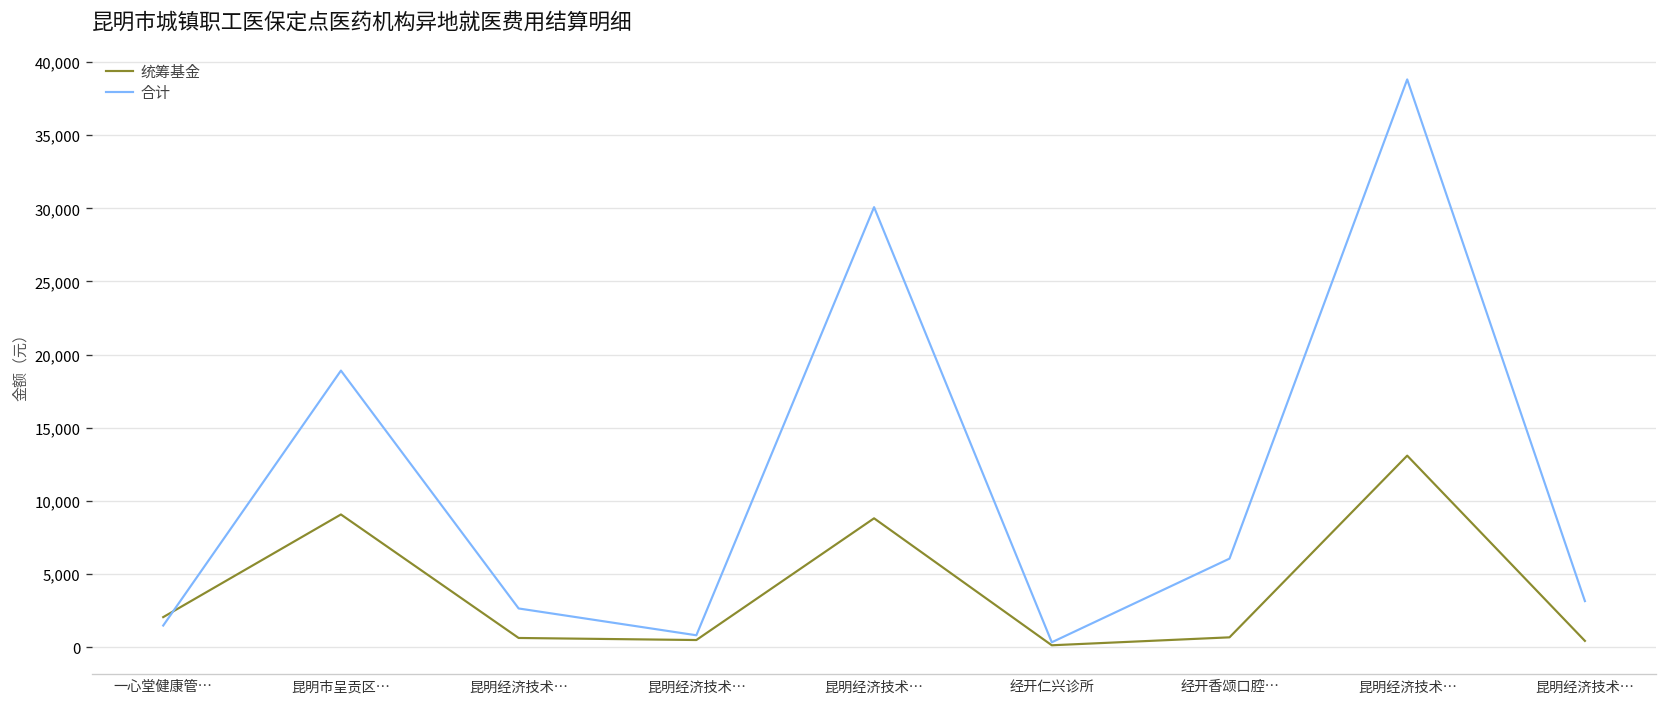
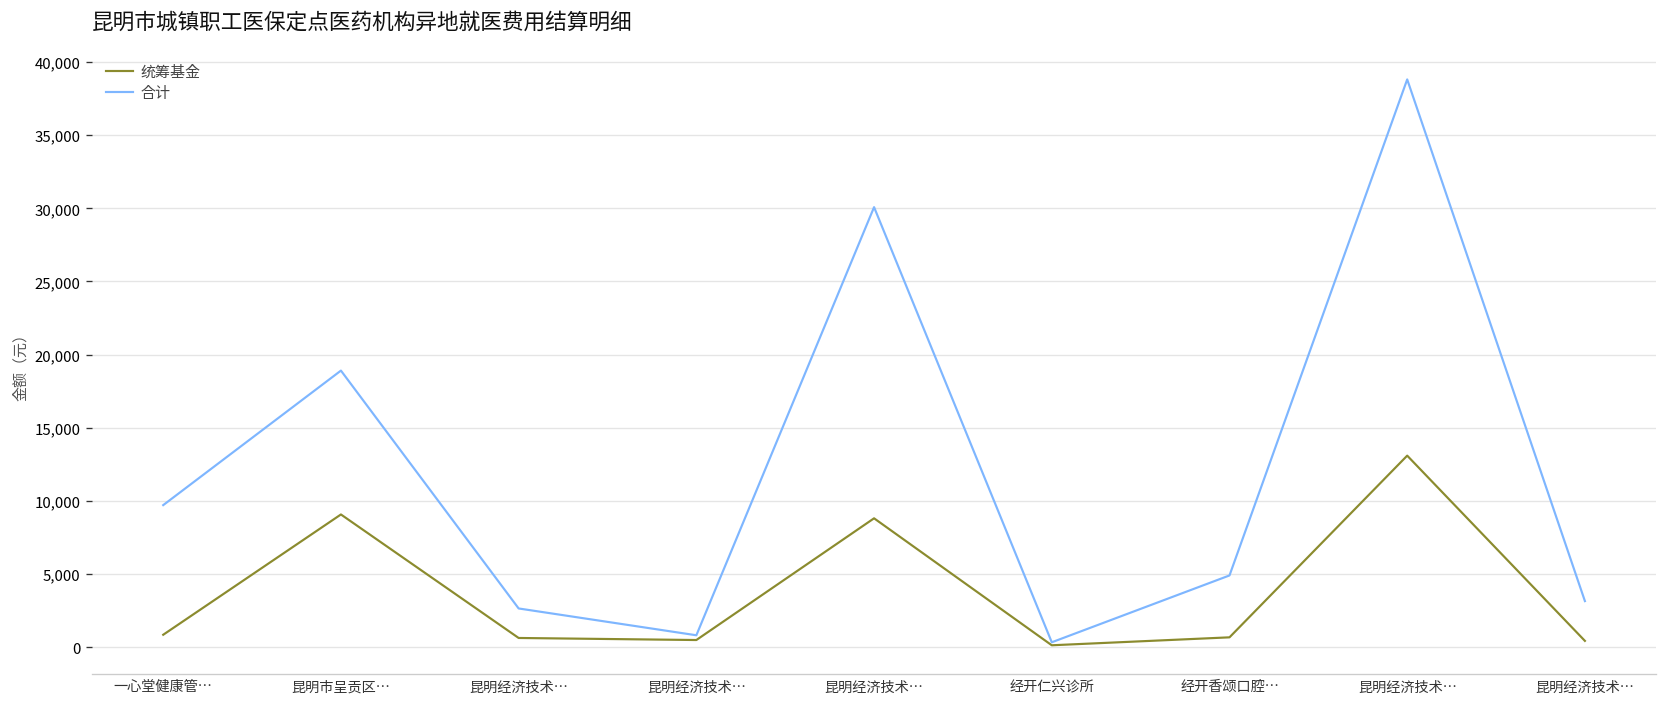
统筹基金, 一心堂健康管…: 2,100 -> 900
合计, 一心堂健康管…: 1,500 -> 9,700
合计, 经开香颂口腔…: 6,100 -> 4,900
